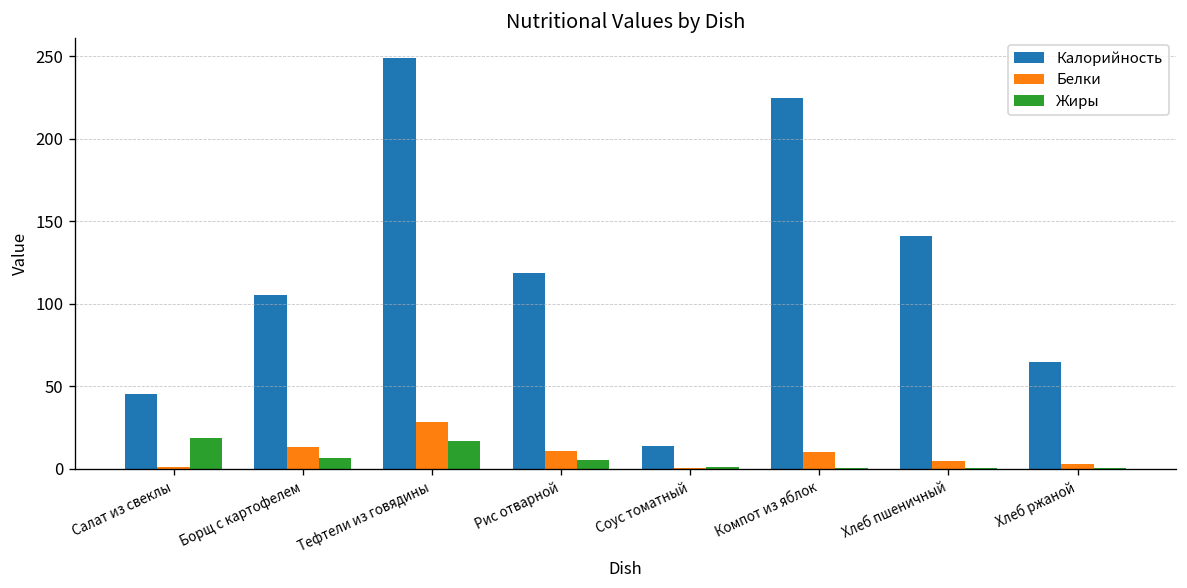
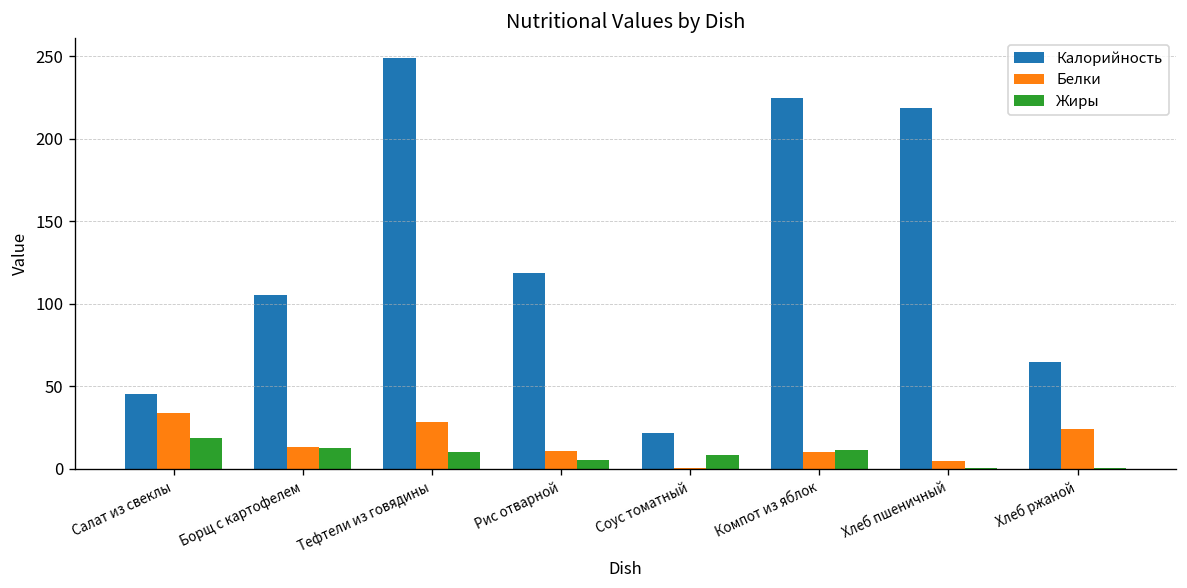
Белки, Салат из свеклы: 1 -> 34
Жиры, Борщ с картофелем: 7 -> 13
Жиры, Тефтели из говядины: 17 -> 10
Калорийность, Соус томатный: 14 -> 22
Жиры, Соус томатный: 1 -> 9
Жиры, Компот из яблок: 0 -> 11
Калорийность, Хлеб пшеничный: 141 -> 219
Белки, Хлеб ржаной: 3 -> 24
